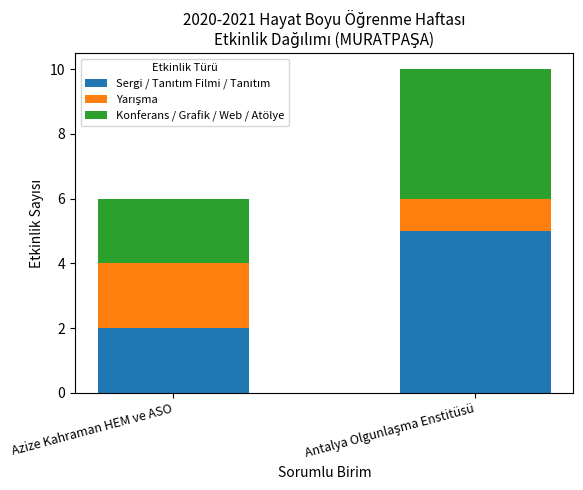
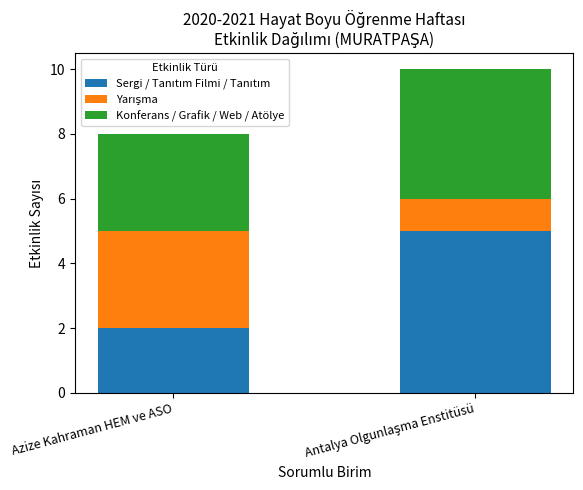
Yarışma, Azize Kahraman HEM ve ASO: 2 -> 3
Konferans / Grafik / Web / Atölye, Azize Kahraman HEM ve ASO: 2 -> 3
